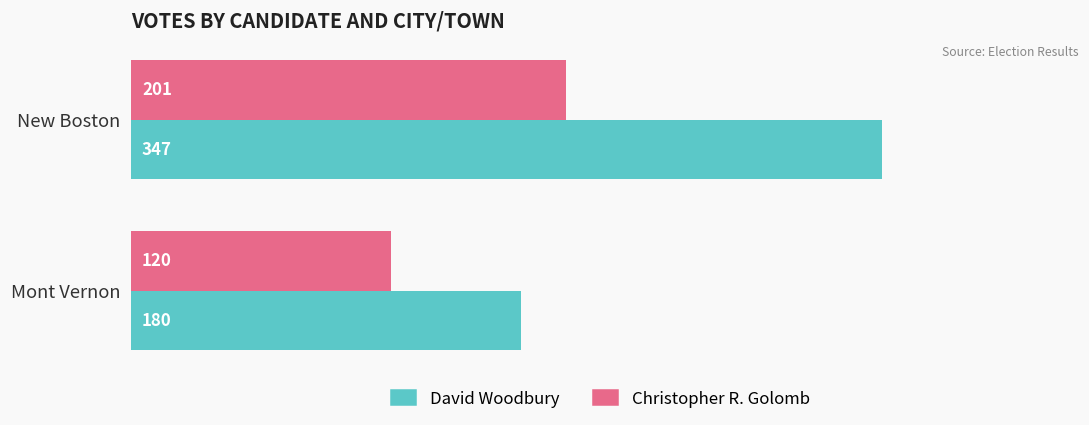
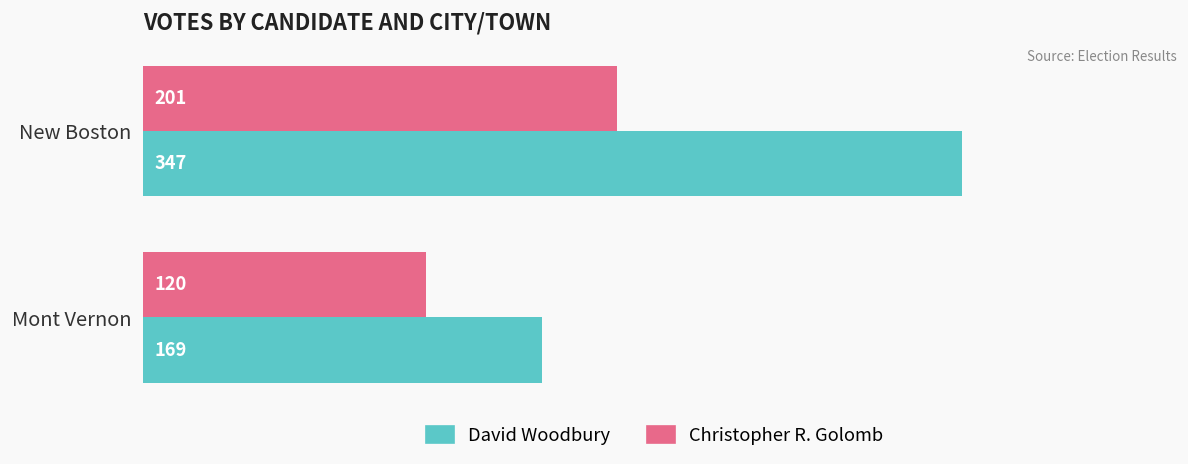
David Woodbury, Mont Vernon: 180 -> 169
